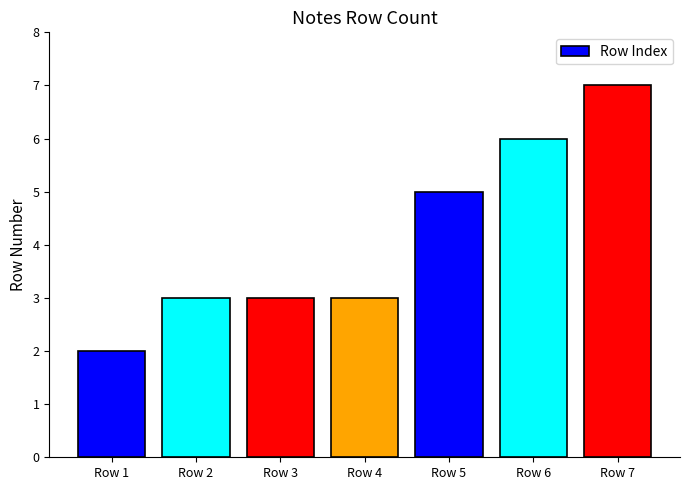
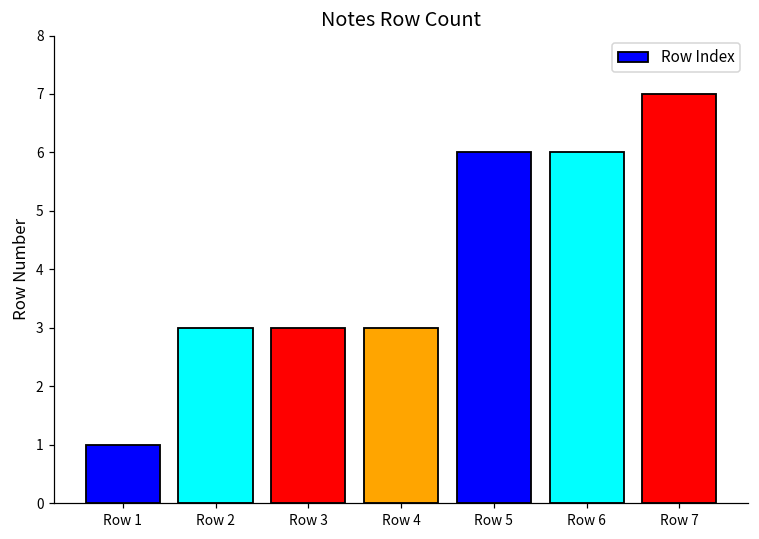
Row 1: 2 -> 1
Row 5: 5 -> 6
